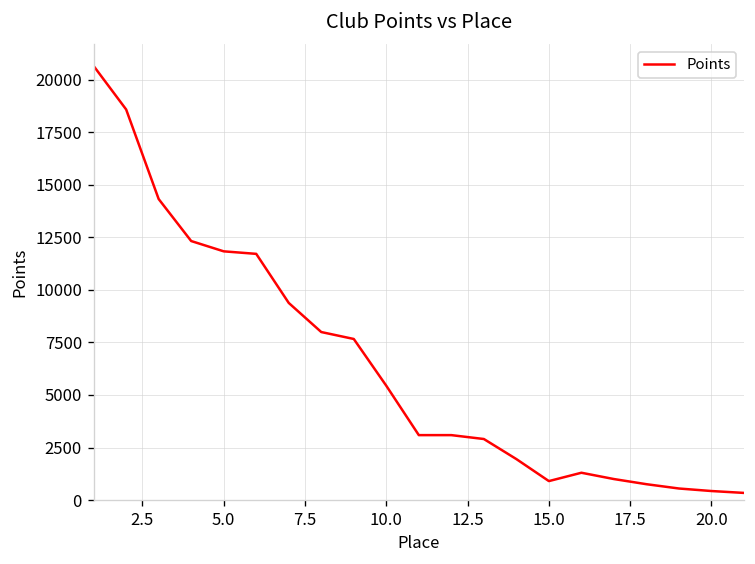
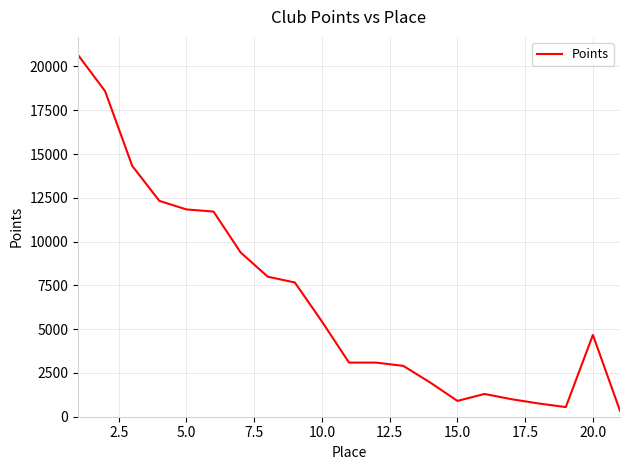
20.0: 400 -> 4700
